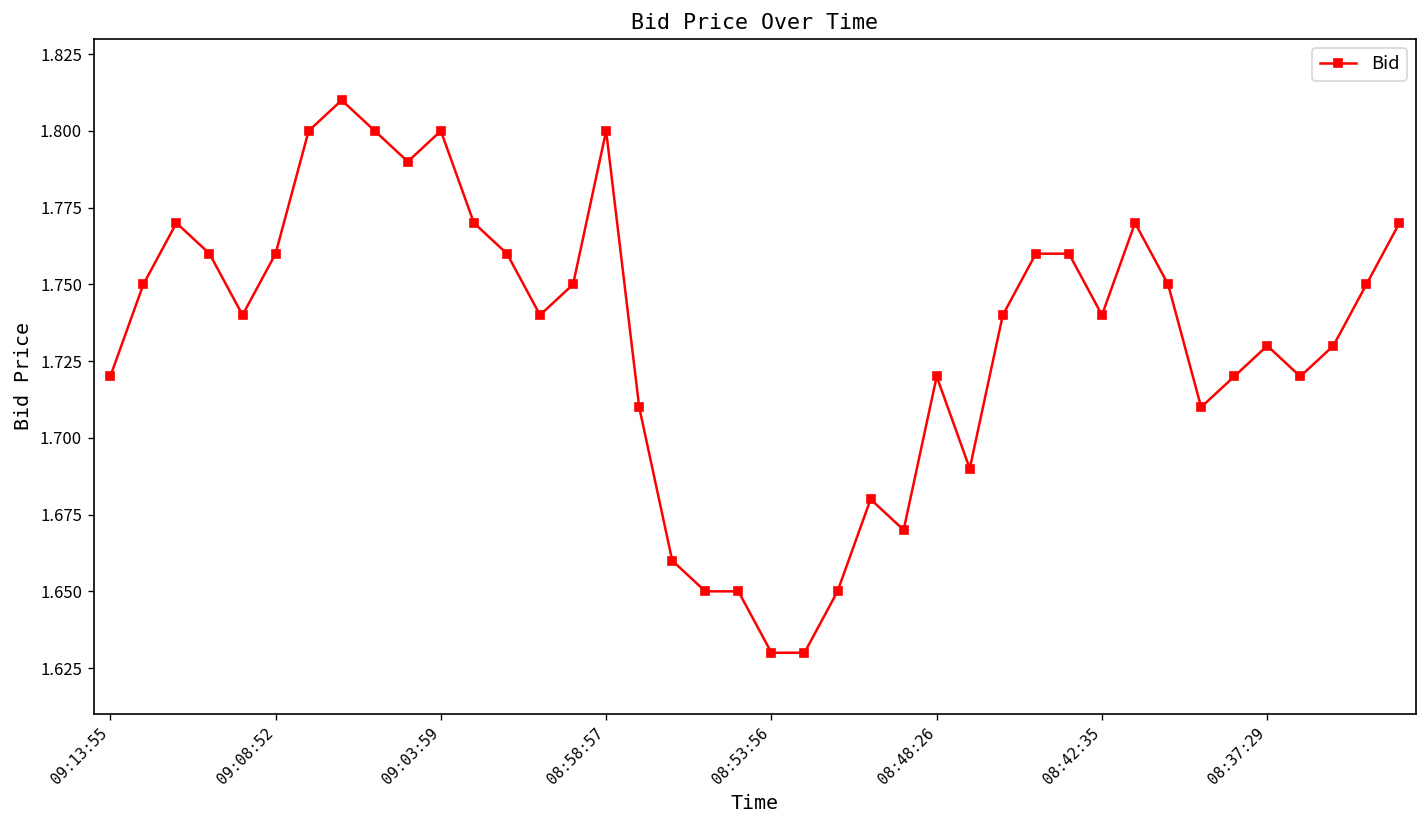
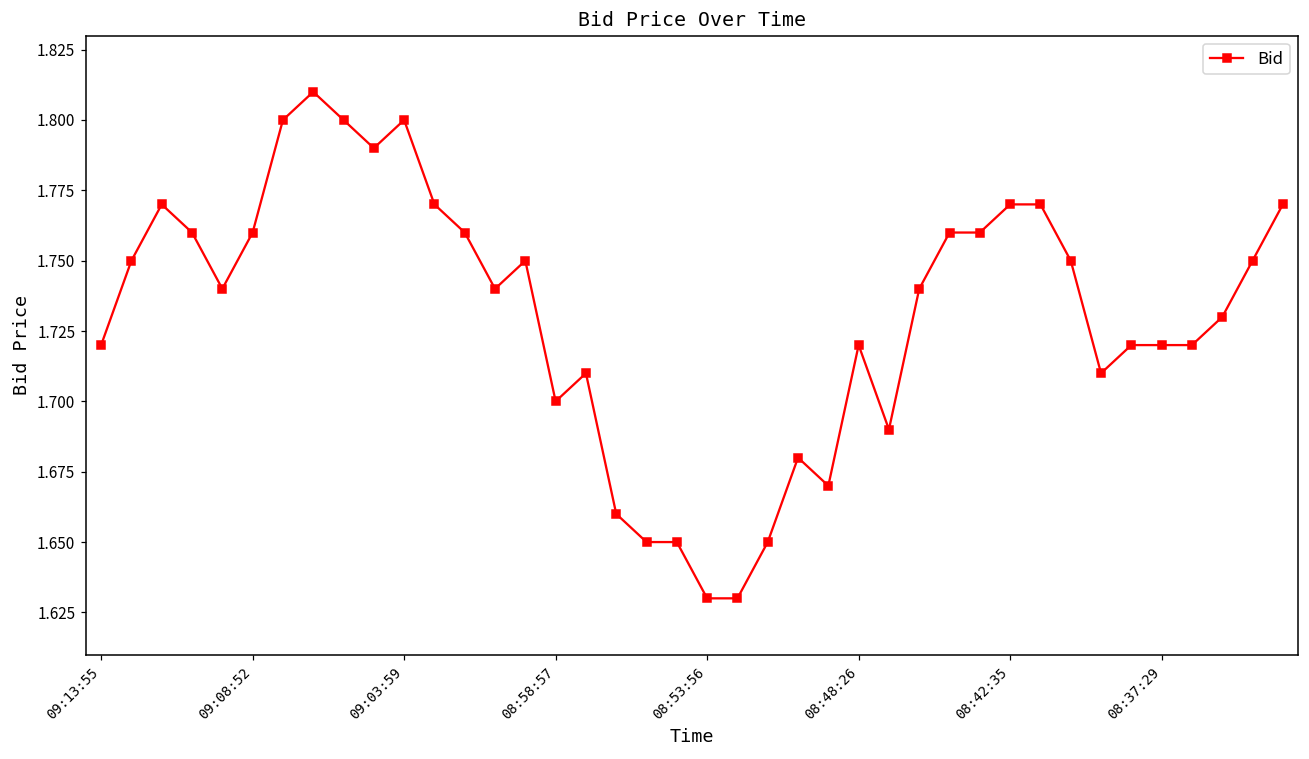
08:58:57: 1.8 -> 1.7
08:42:35: 1.74 -> 1.77
08:37:29: 1.73 -> 1.72
